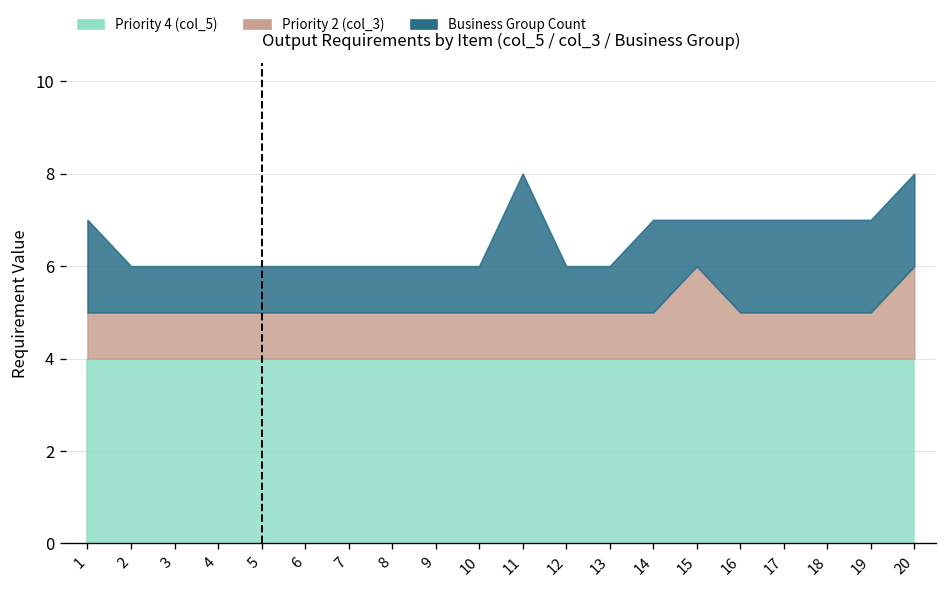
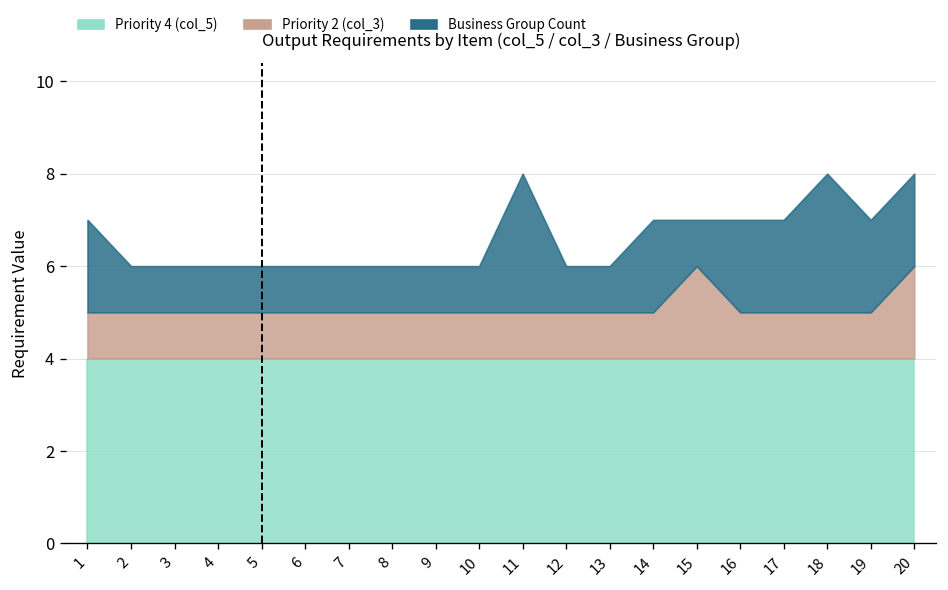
Business Group Count, 18: 2 -> 3
